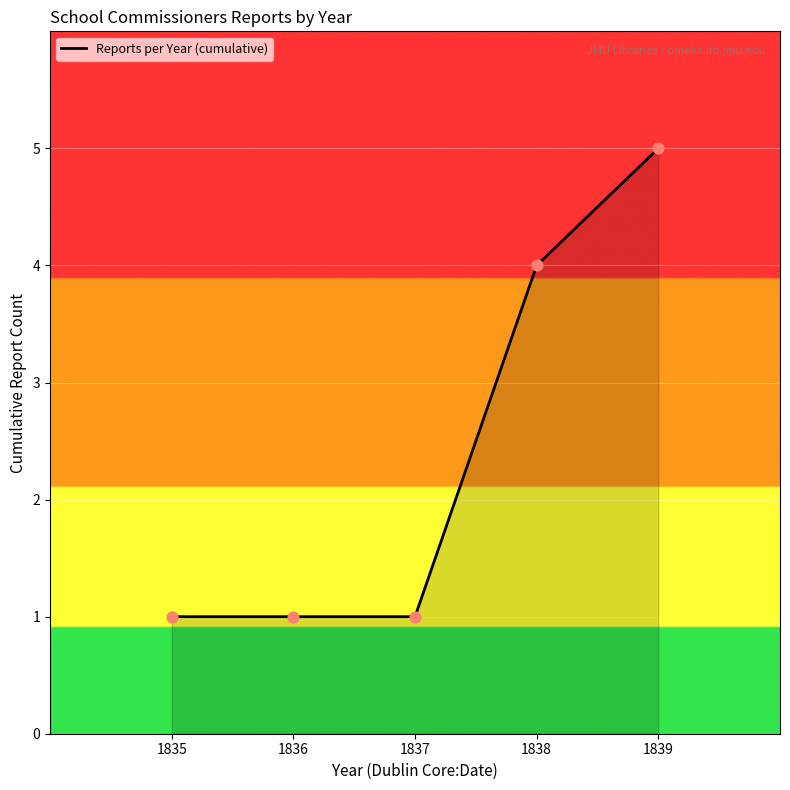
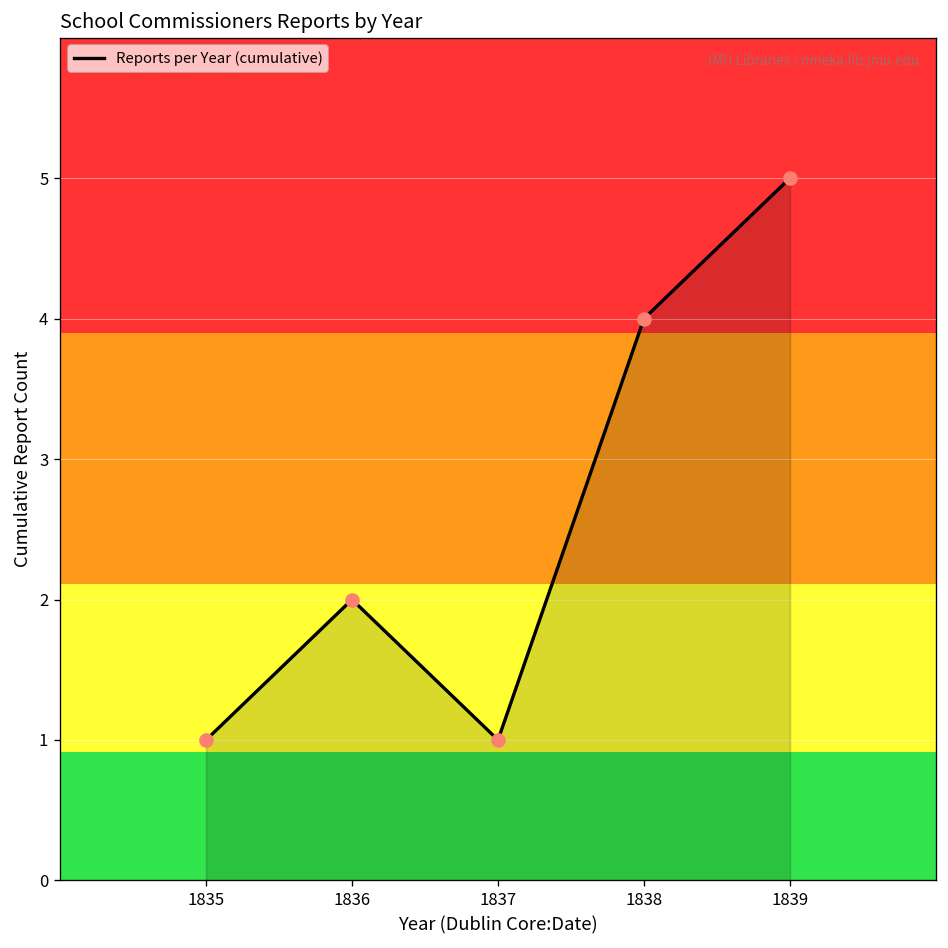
1836: 1 -> 2
